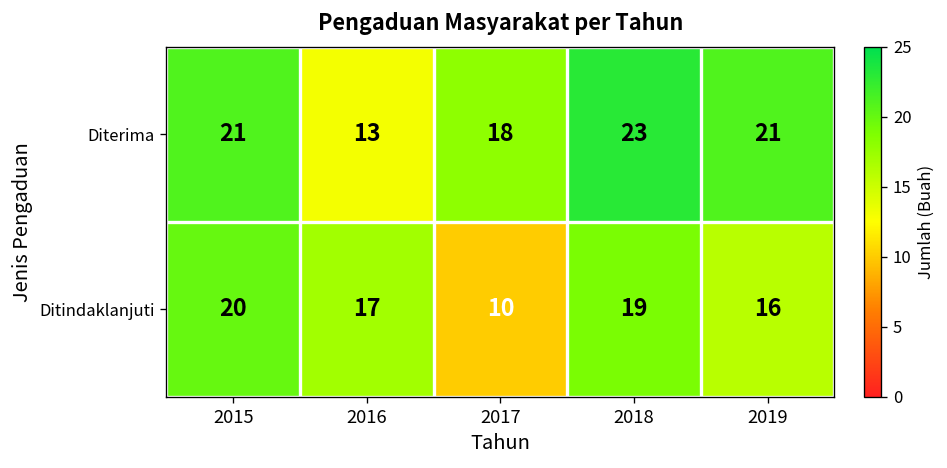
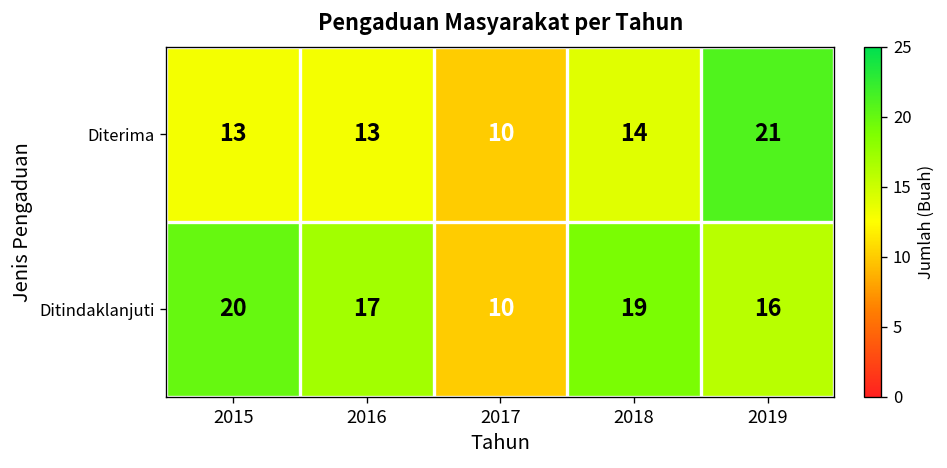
Diterima, 2015: 21 -> 13
Diterima, 2017: 18 -> 10
Diterima, 2018: 23 -> 14
